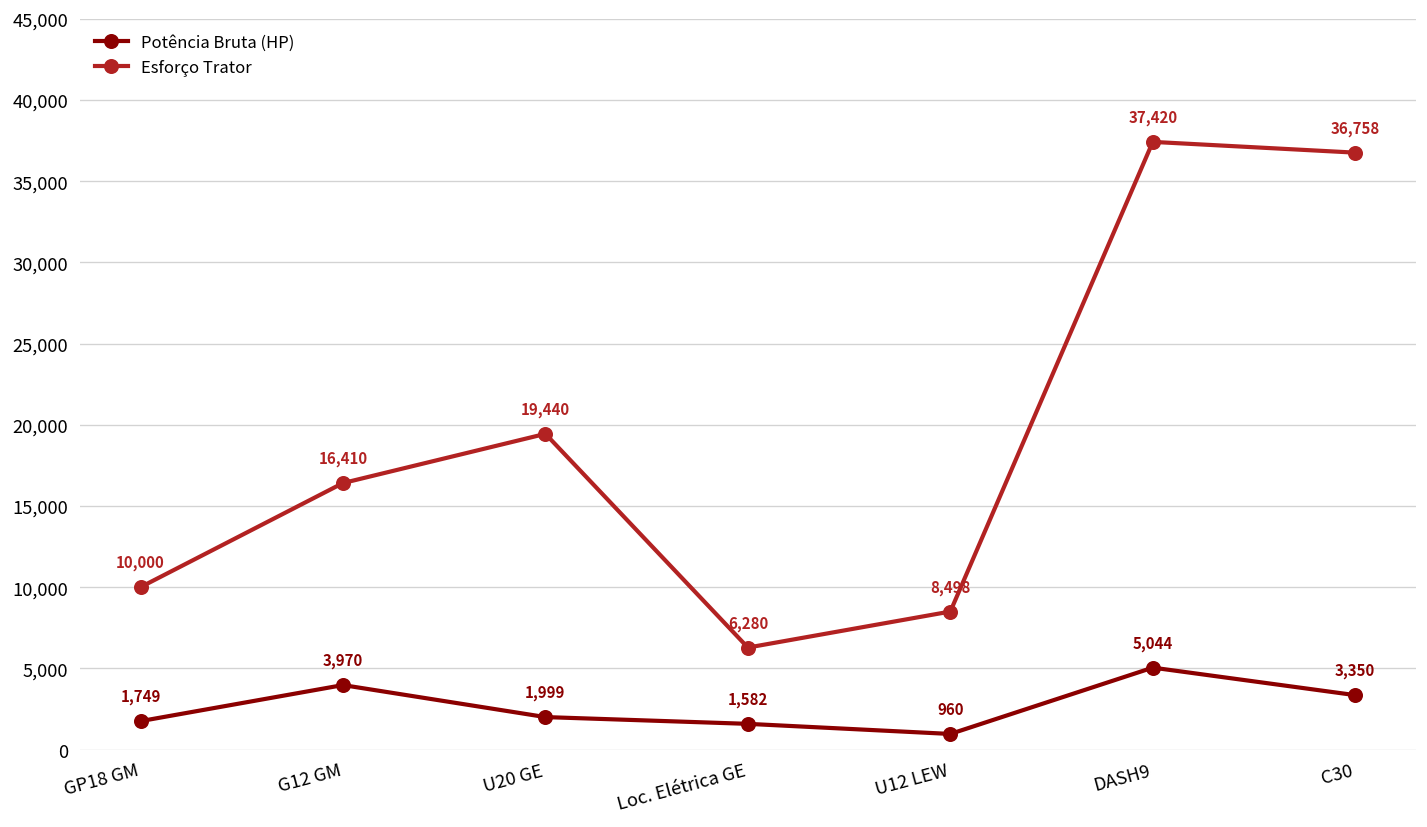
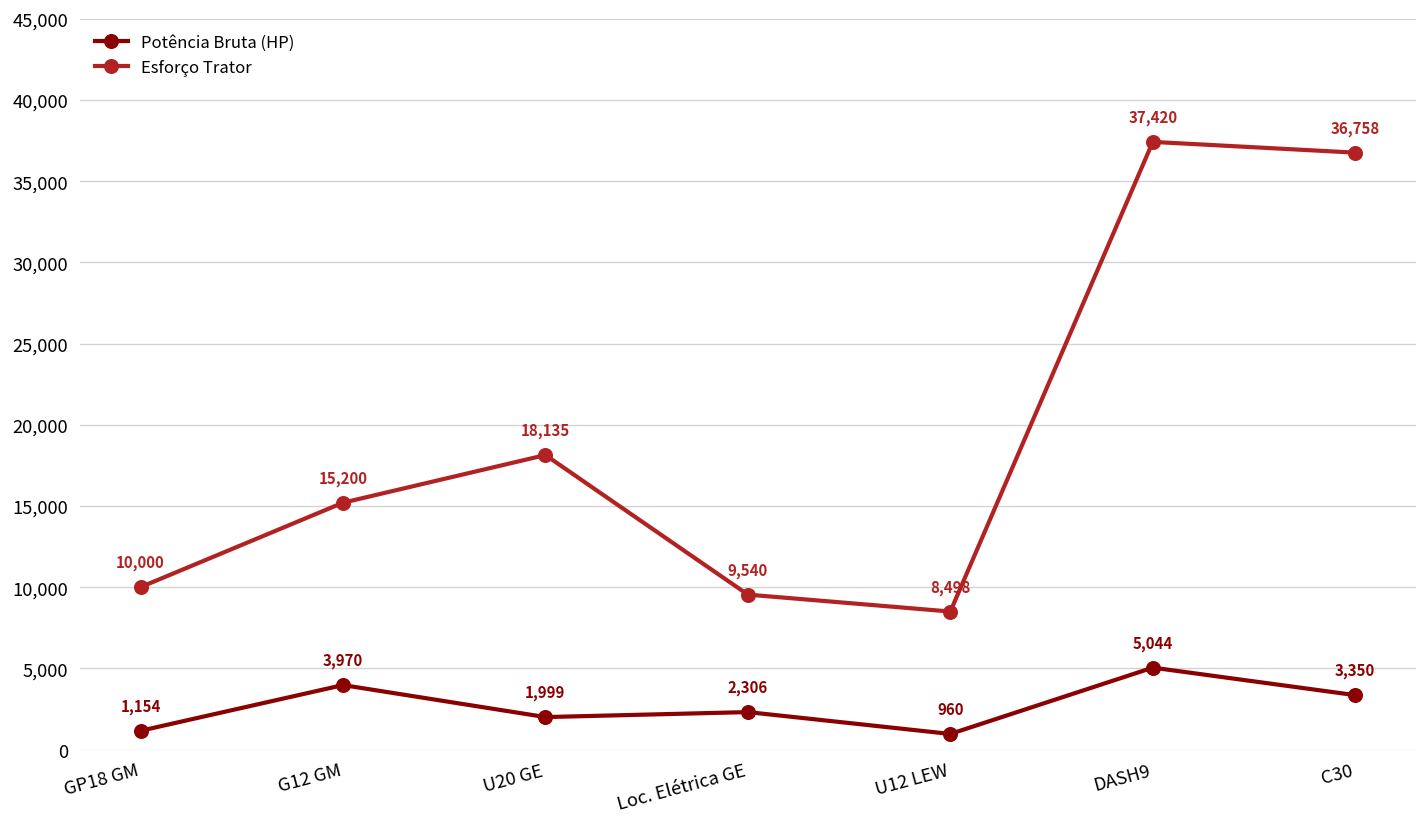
Potência Bruta (HP), GP18 GM: 1,749 -> 1,154
Esforço Trator, G12 GM: 16,410 -> 15,200
Esforço Trator, U20 GE: 19,440 -> 18,135
Potência Bruta (HP), Loc. Elétrica GE: 1,582 -> 2,306
Esforço Trator, Loc. Elétrica GE: 6,280 -> 9,540
